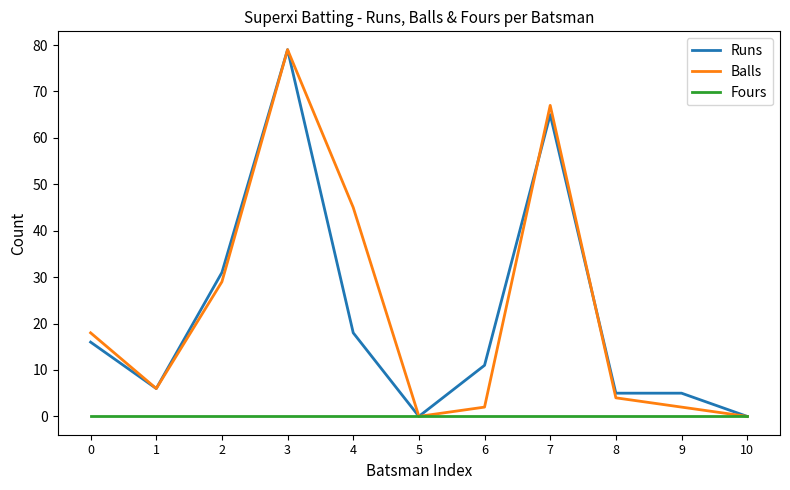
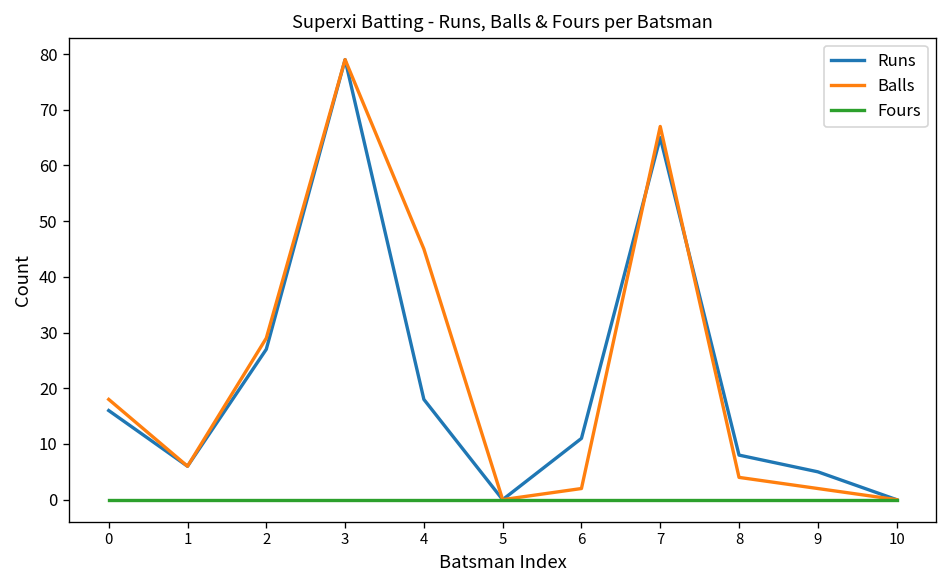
Runs, 2: 31 -> 27
Runs, 8: 5 -> 8
